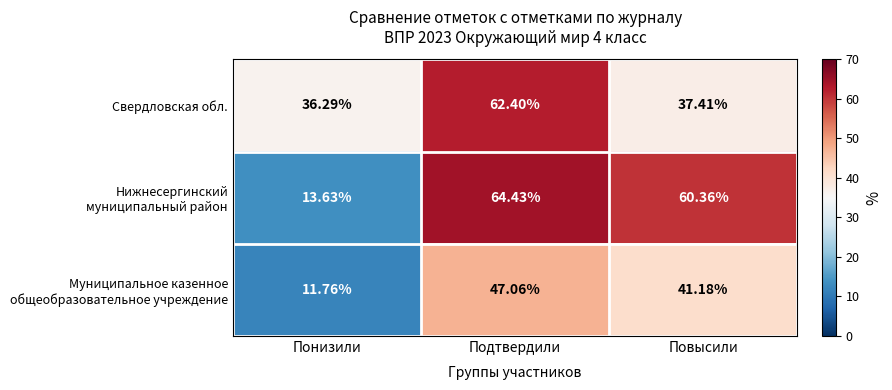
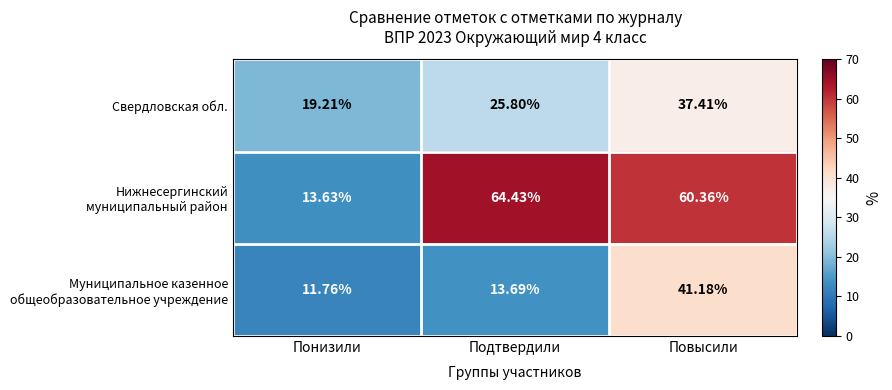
Свердловская обл., Понизили: 36.29% -> 19.21%
Свердловская обл., Подтвердили: 62.40% -> 25.80%
Муниципальное казенное общеобразовательное учреждение, Подтвердили: 47.06% -> 13.69%
